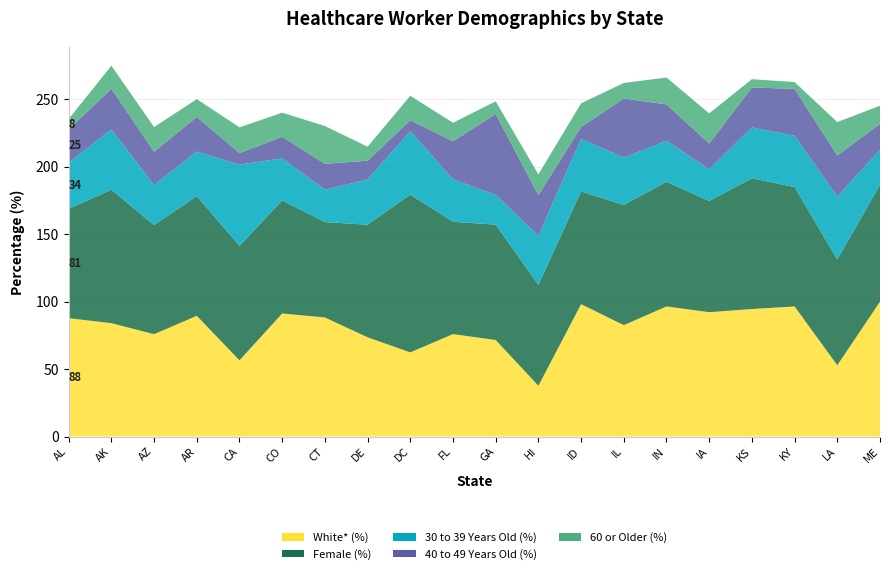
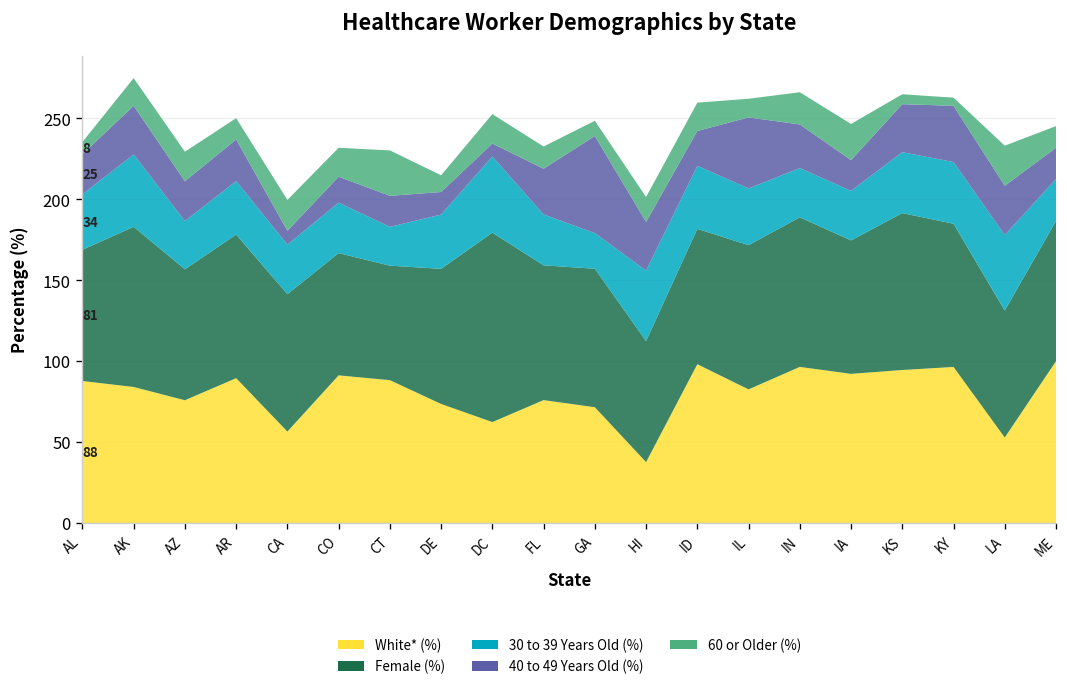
30 to 39 Years Old (%), CA: 60 -> 31
Female (%), CO: 84 -> 76
30 to 39 Years Old (%), HI: 37 -> 44
40 to 49 Years Old (%), ID: 9 -> 22
30 to 39 Years Old (%), IA: 24 -> 31
